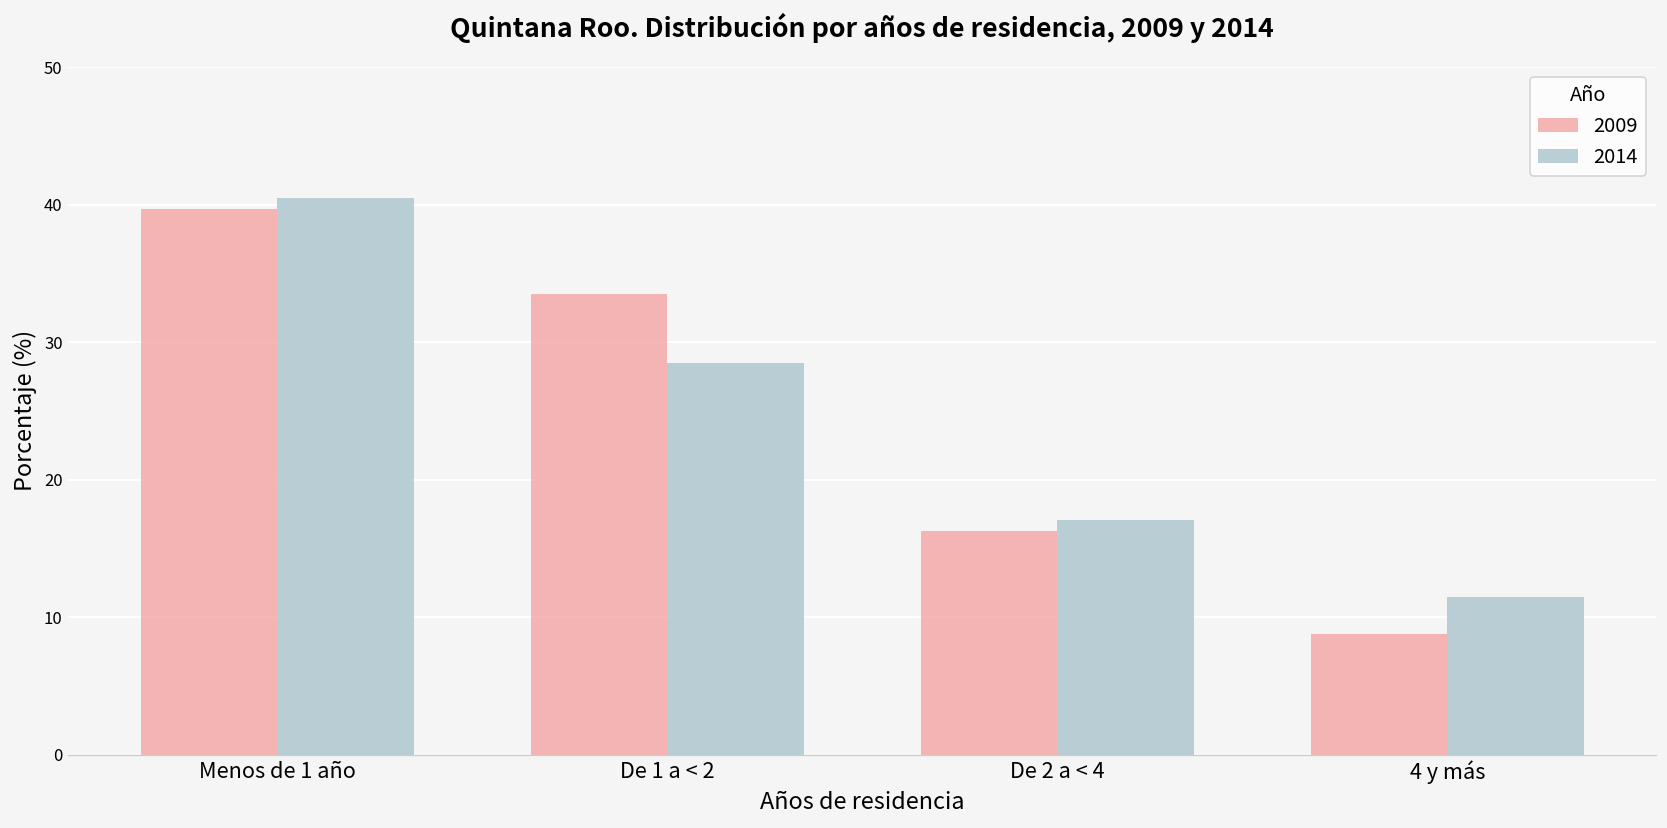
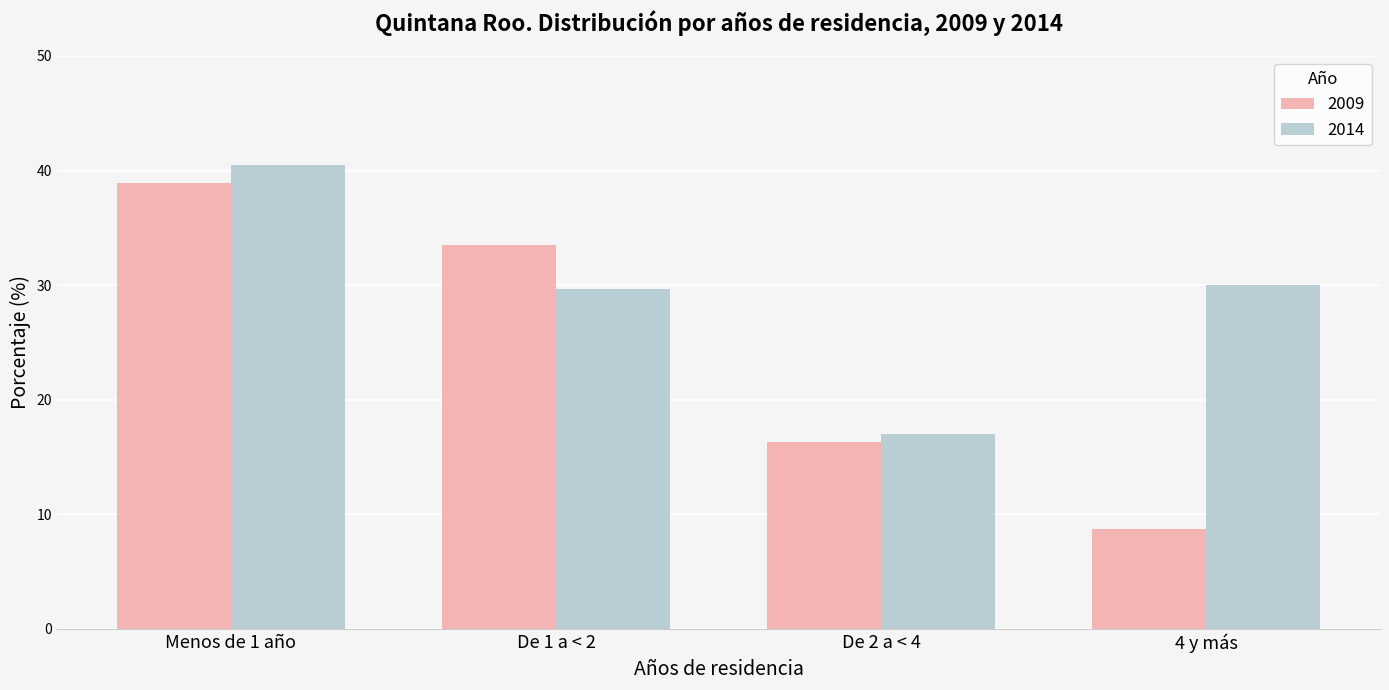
2009, Menos de 1 año: 39.7 -> 38.9
2014, De 1 a < 2: 28.5 -> 29.7
2014, 4 y más: 11.5 -> 30.0
